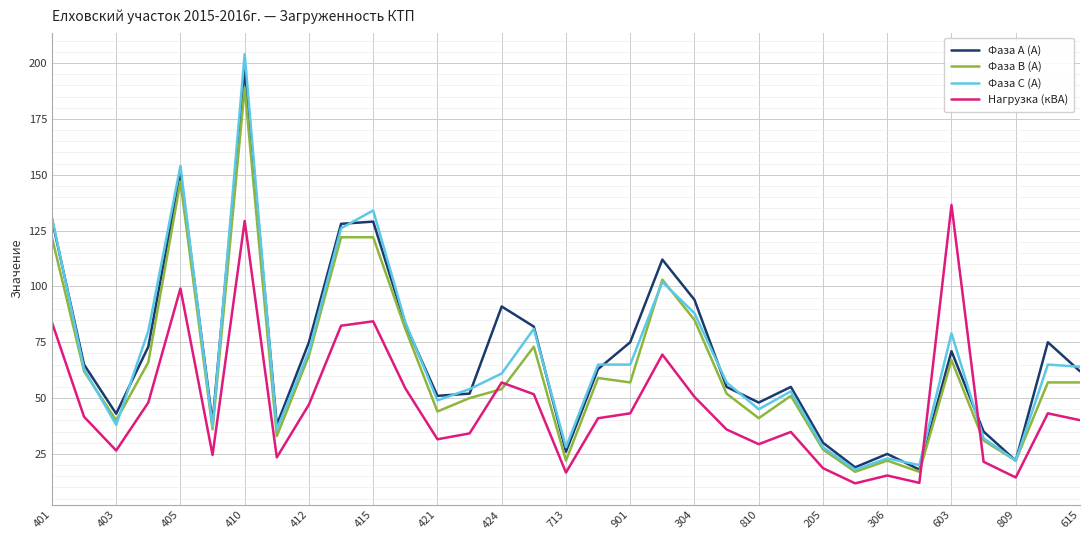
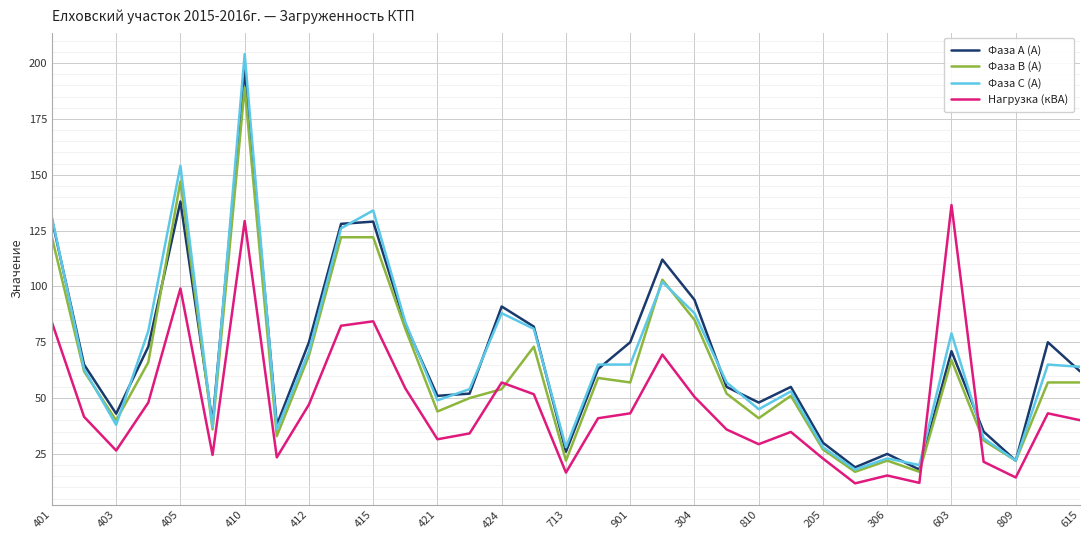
Фаза А (А), 405: 151 -> 138
Фаза С (А), 424: 61 -> 88
Нагрузка (кВА), 205: 19 -> 23
